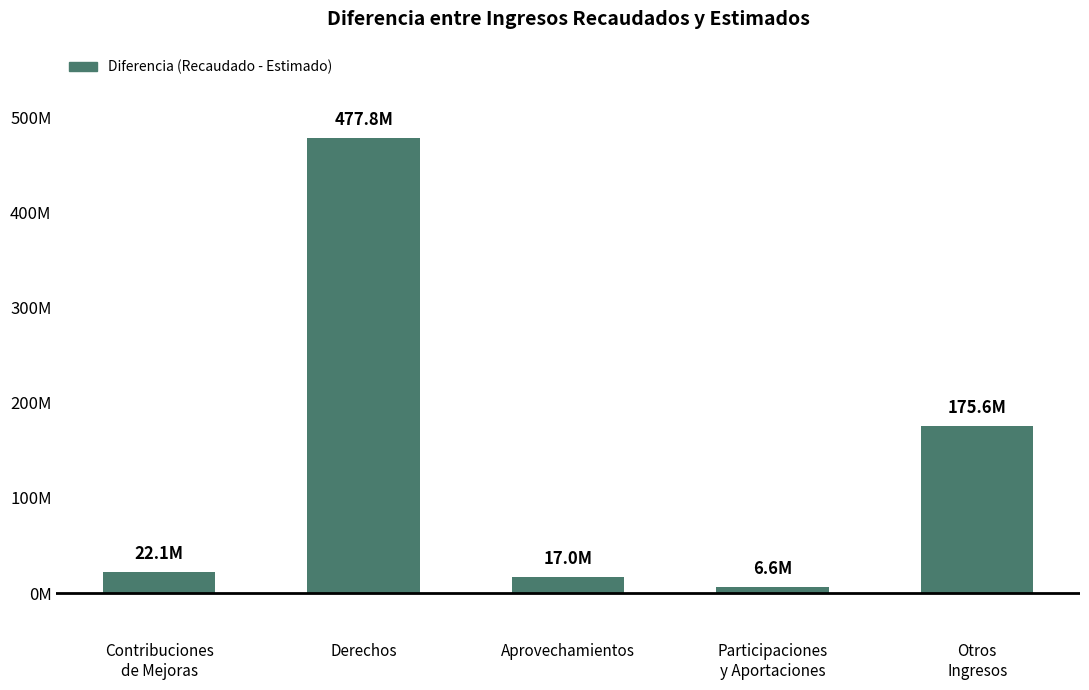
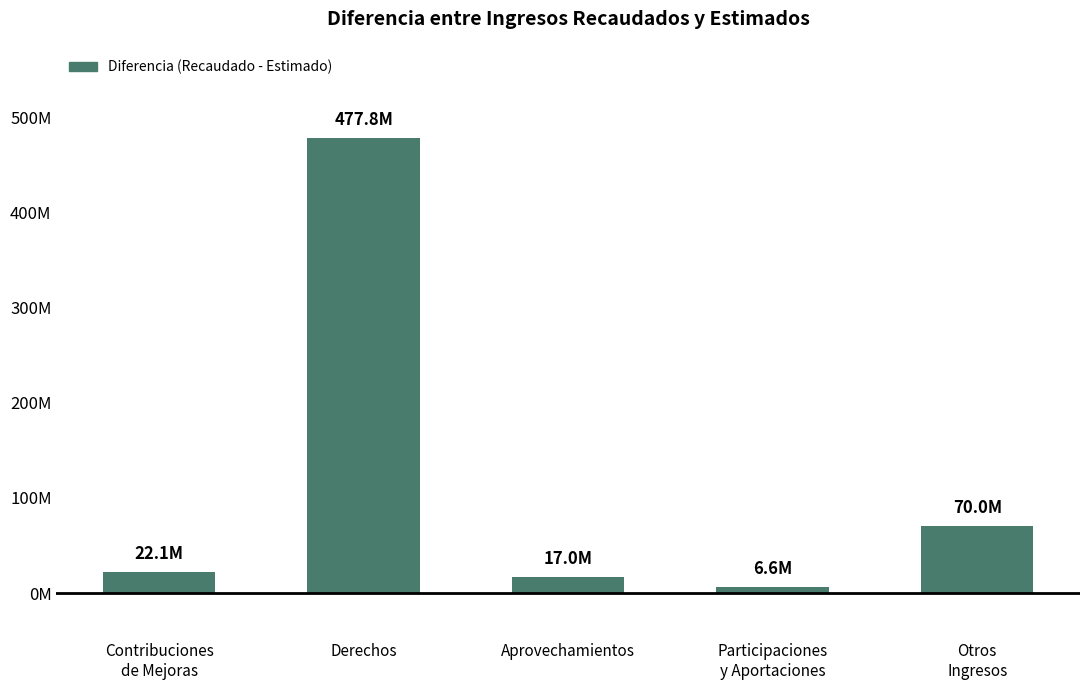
Otros Ingresos: 175.6M -> 70.0M
